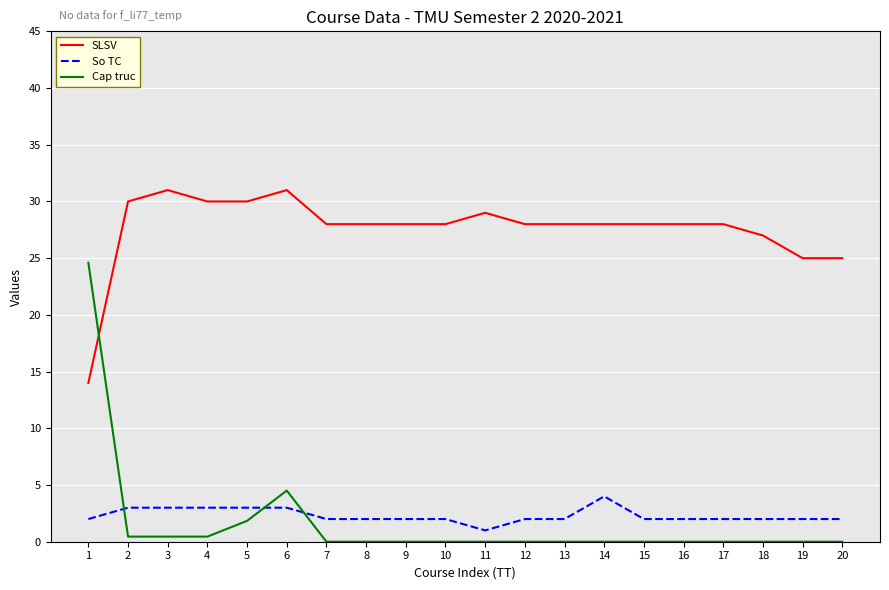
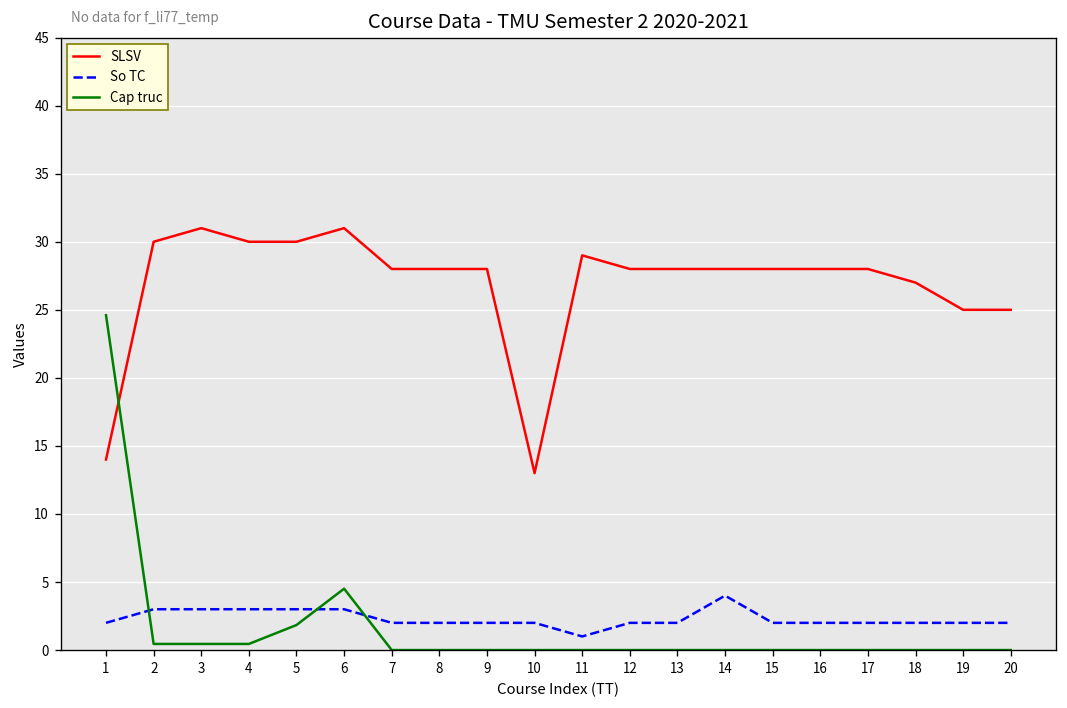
SLSV, 10: 28 -> 13
